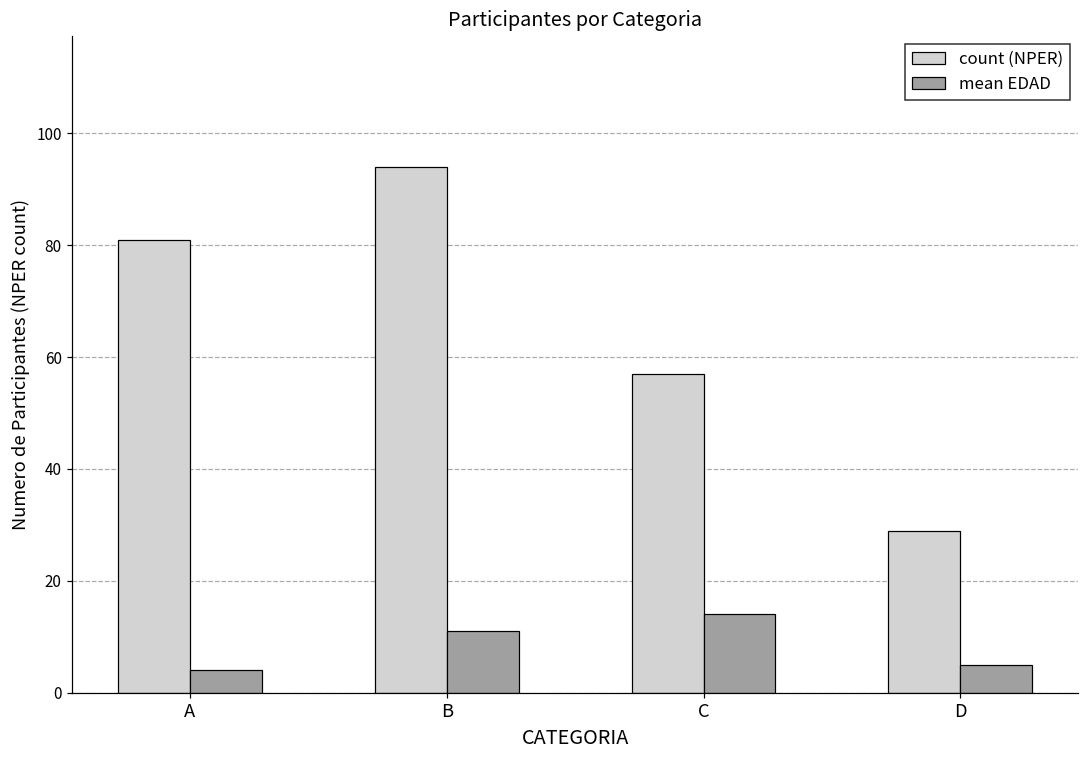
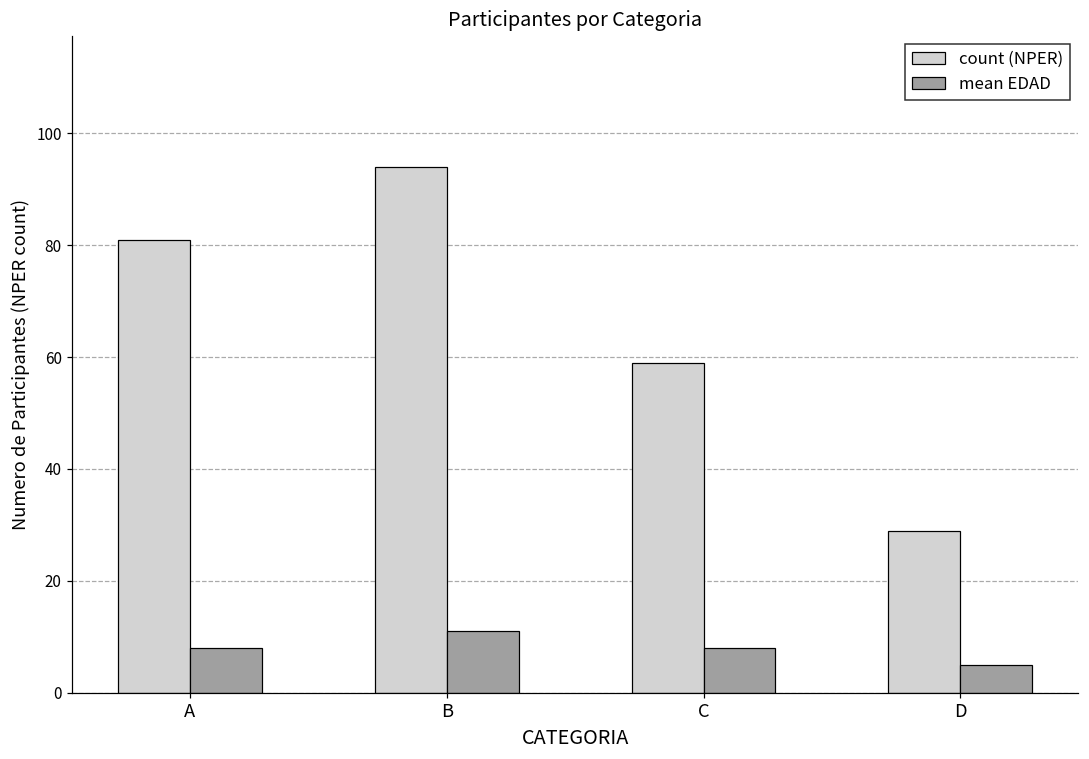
mean EDAD, A: 4 -> 8
count (NPER), C: 57 -> 59
mean EDAD, C: 14 -> 8
